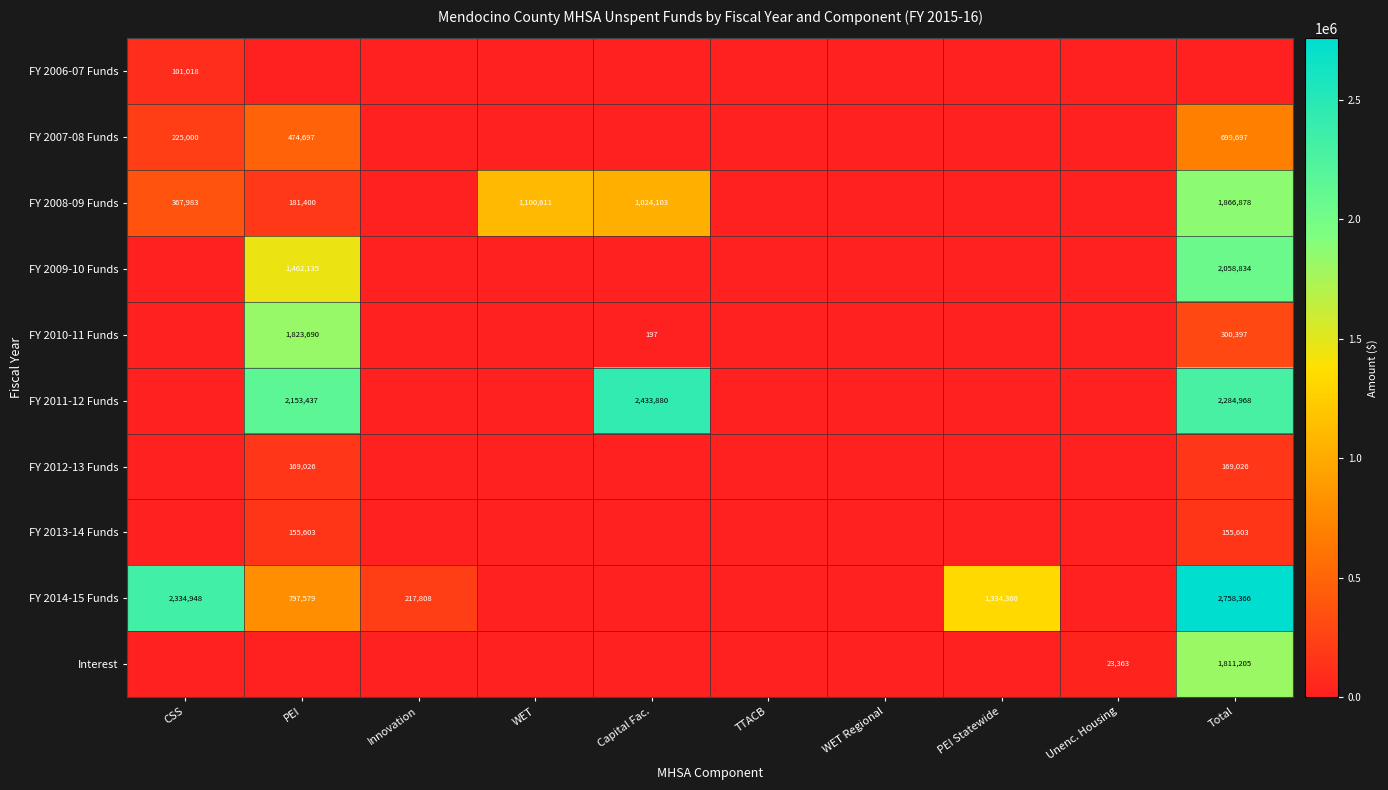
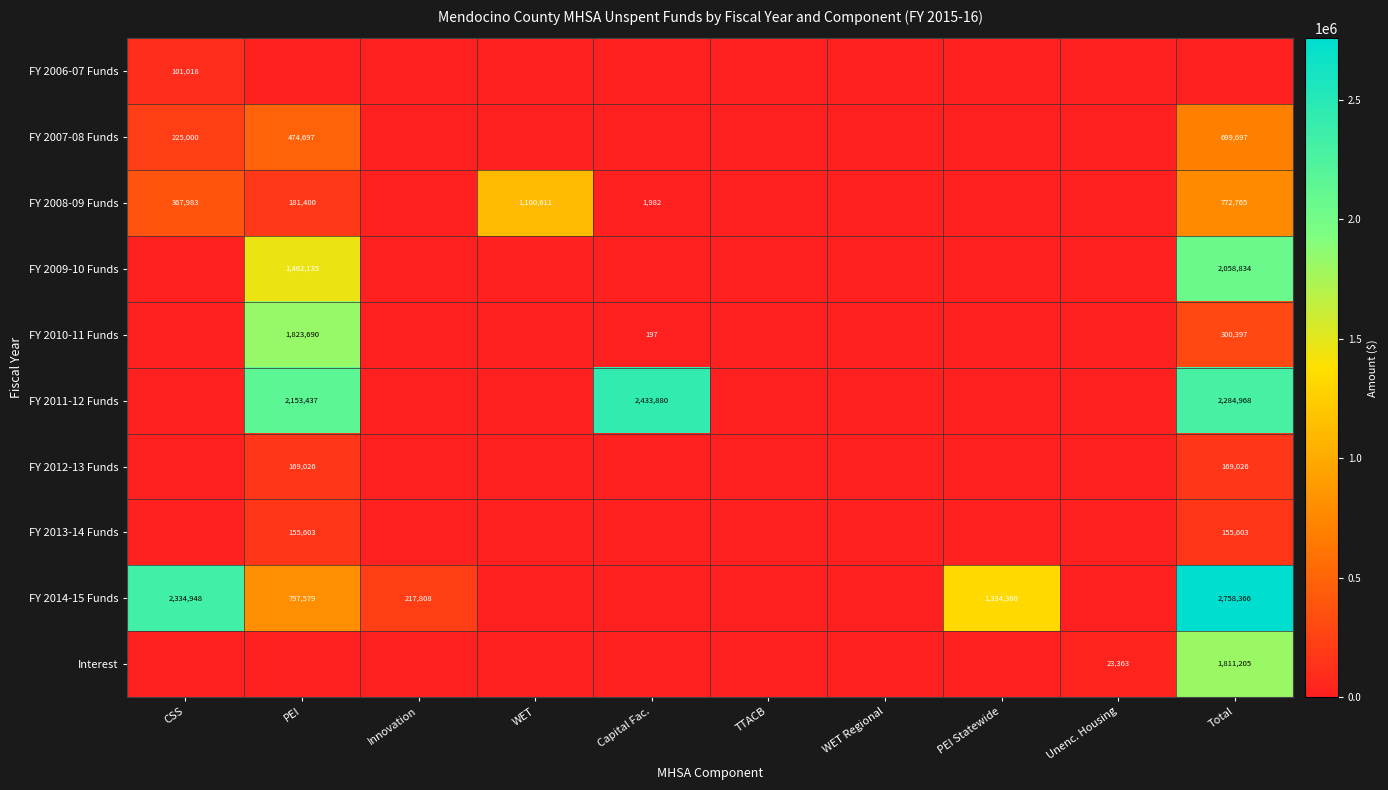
FY 2008-09 Funds, Capital Fac.: 1,024,103 -> 1,982
FY 2008-09 Funds, Total: 1,866,878 -> 772,765
